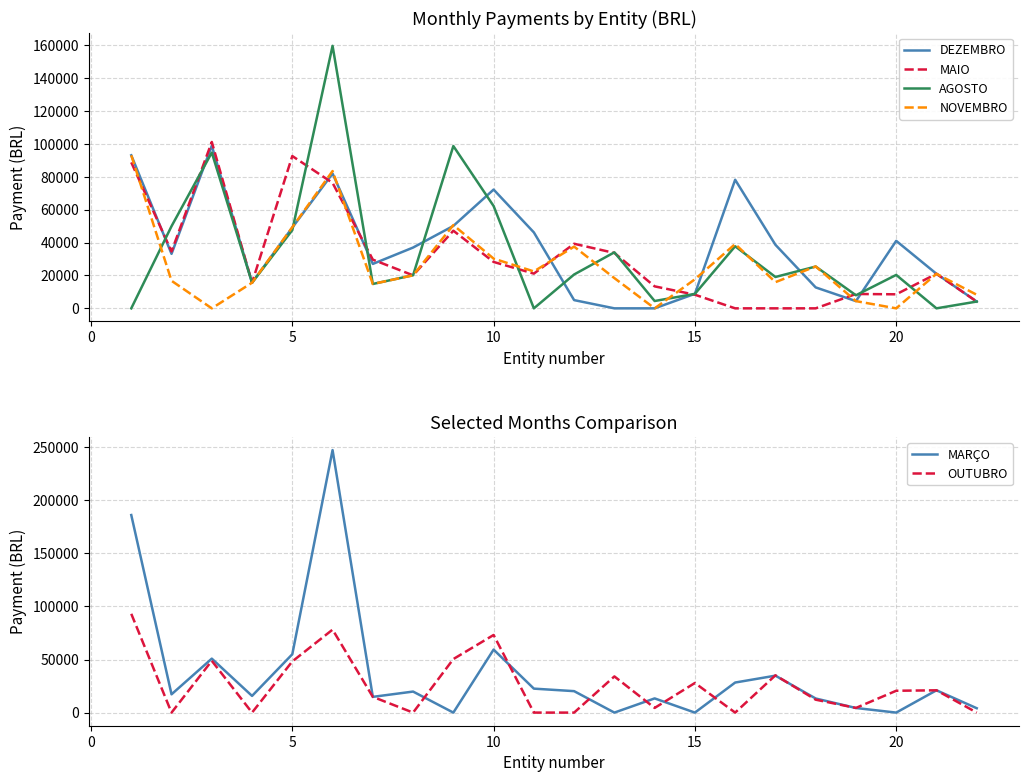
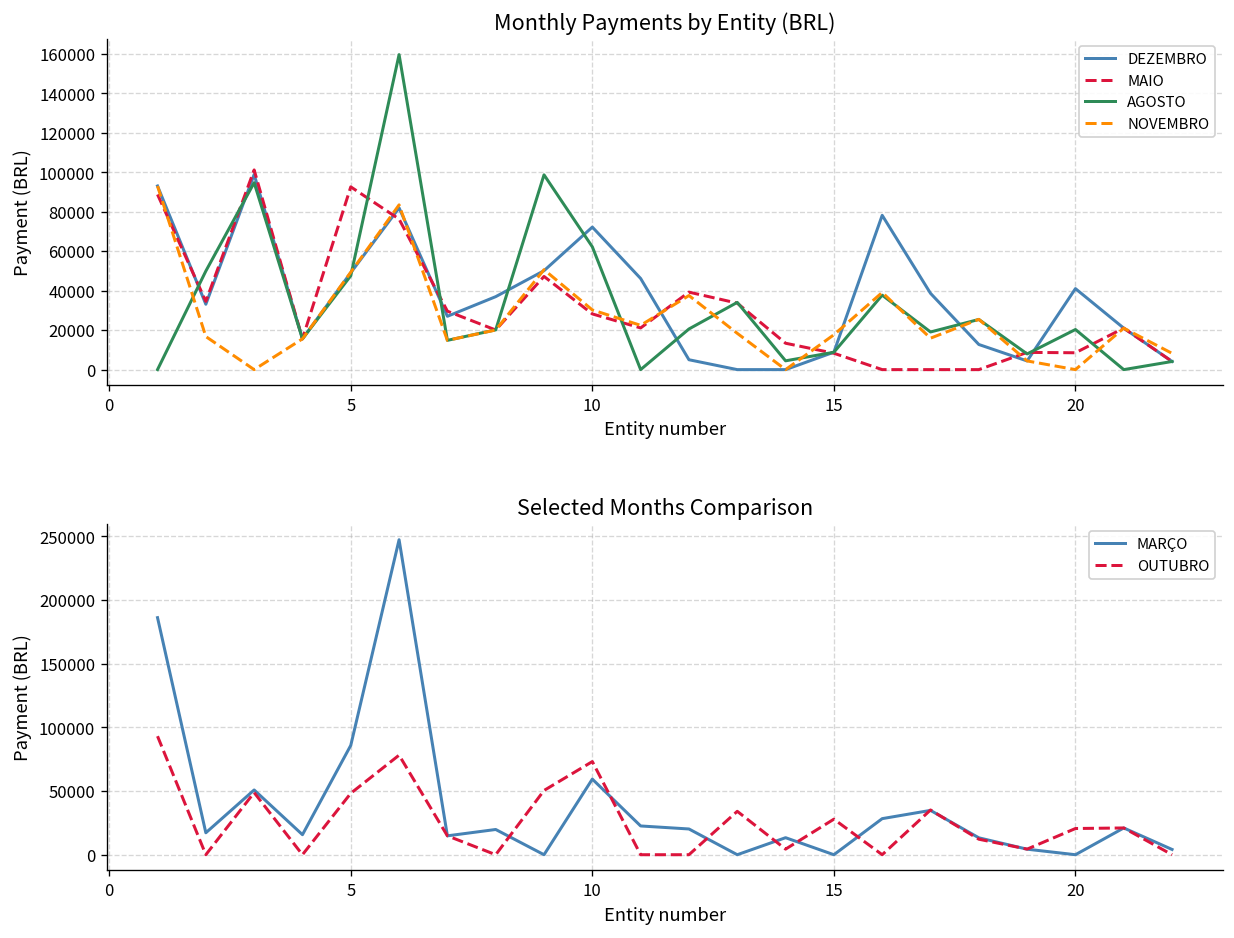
Selected Months Comparison, MARÇO, 5: 55000 -> 86000
